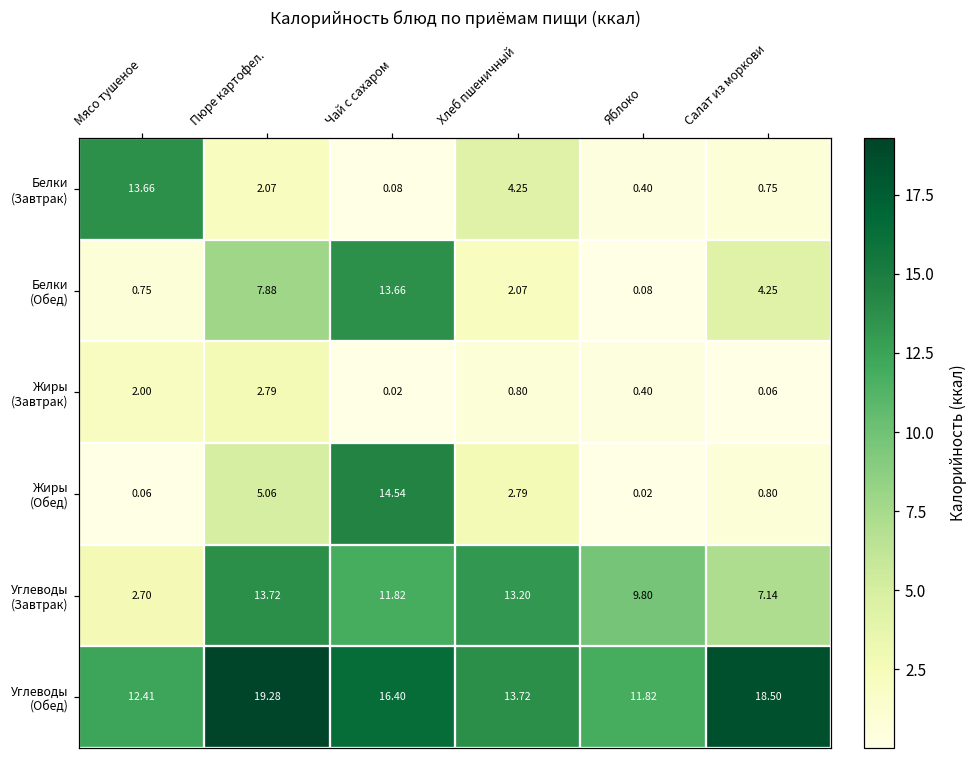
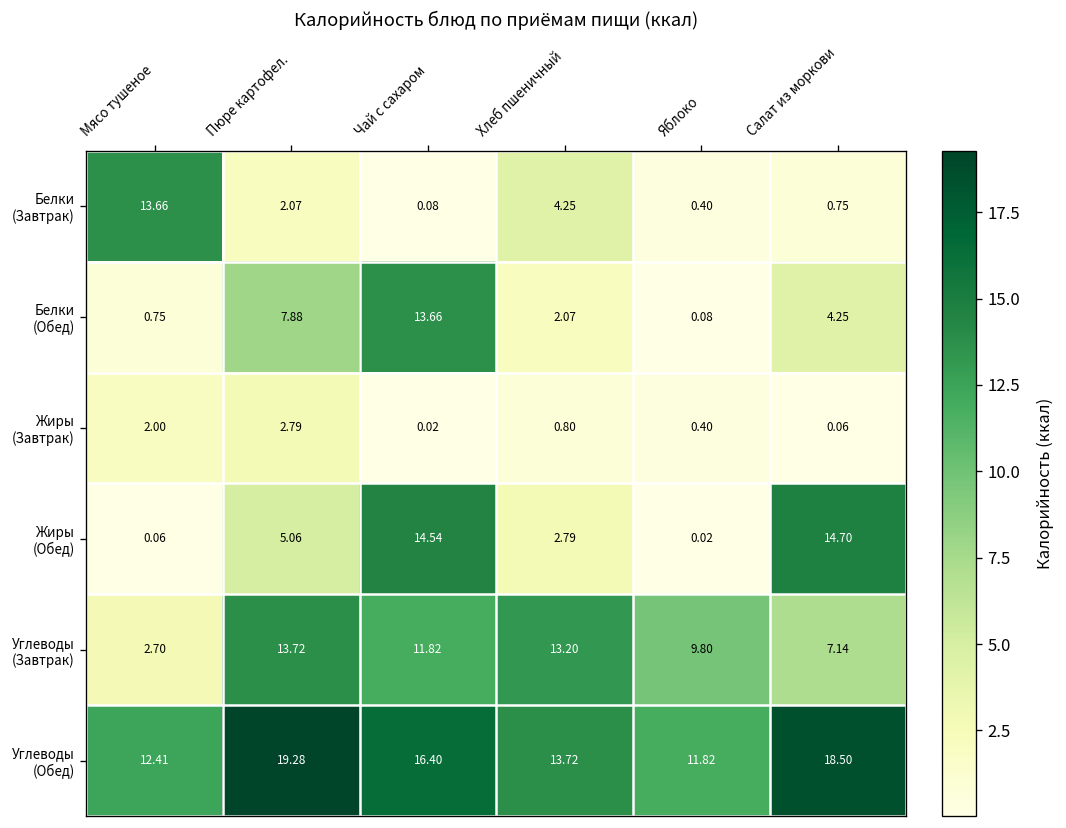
Жиры (Обед), Салат из моркови: 0.80 -> 14.70
